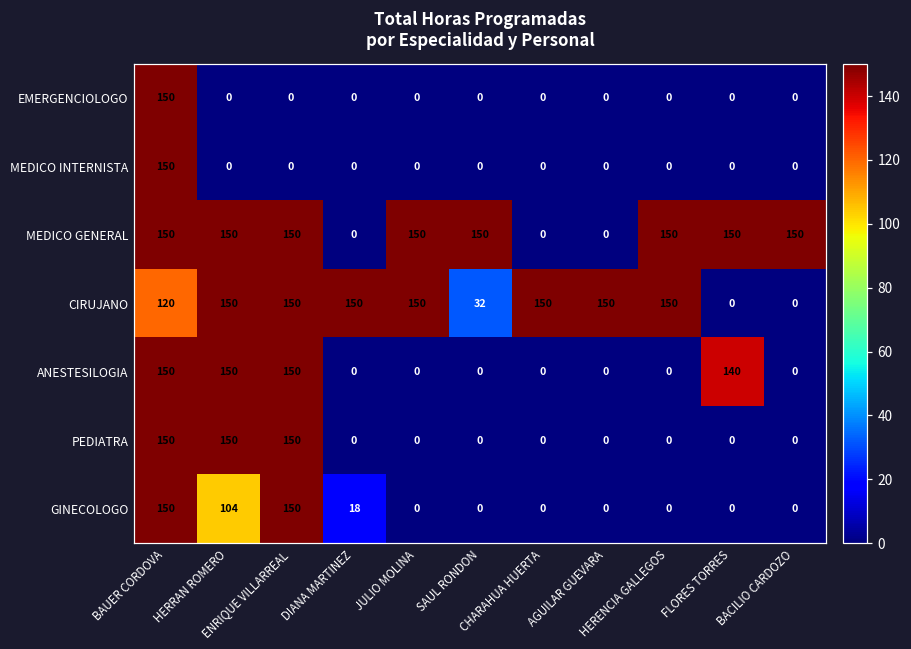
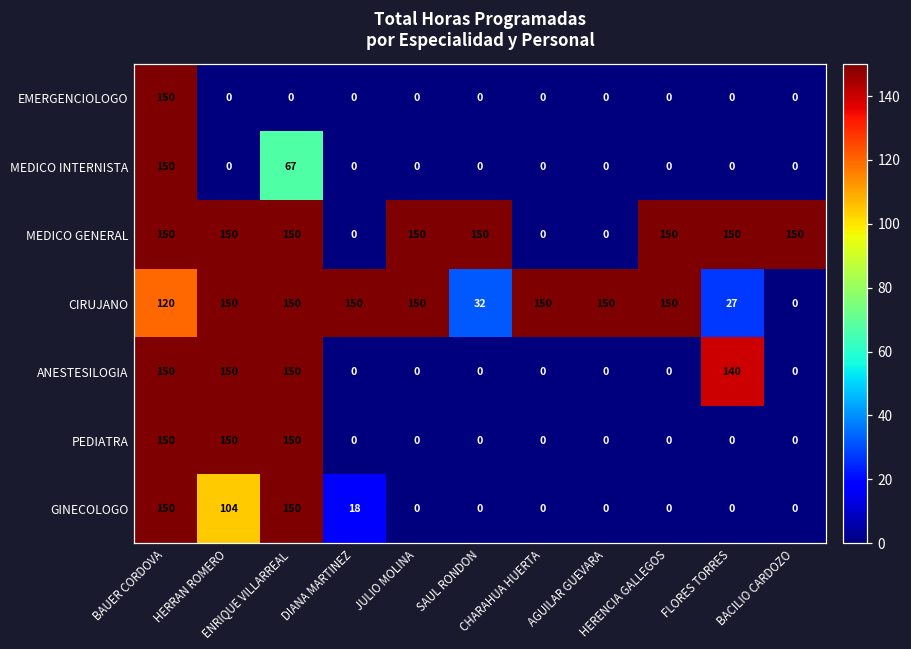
MEDICO INTERNISTA, ENRIQUE VILLARREAL: 0 -> 67
CIRUJANO, FLORES TORRES: 0 -> 27
